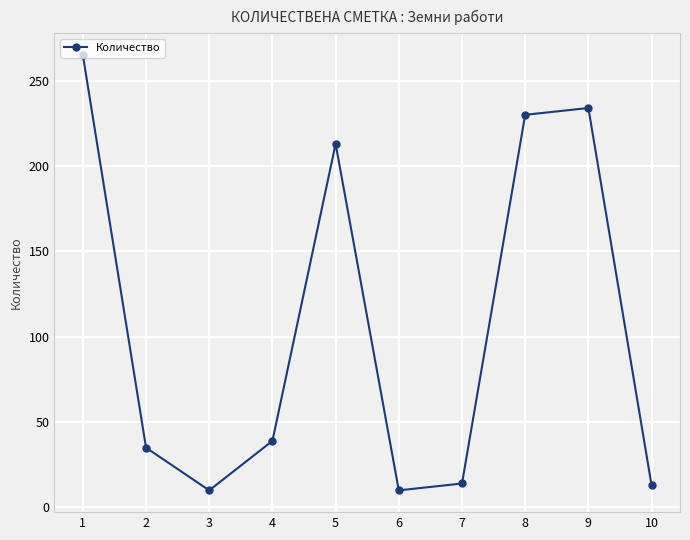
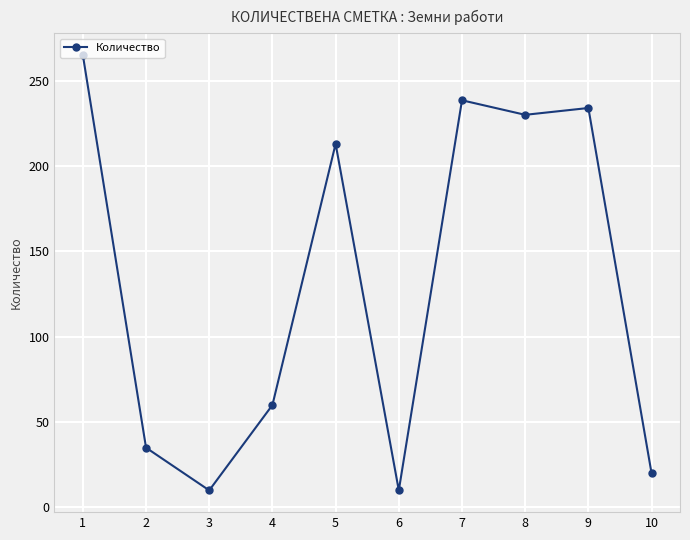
4: 39 -> 60
7: 14 -> 239
10: 13 -> 20
